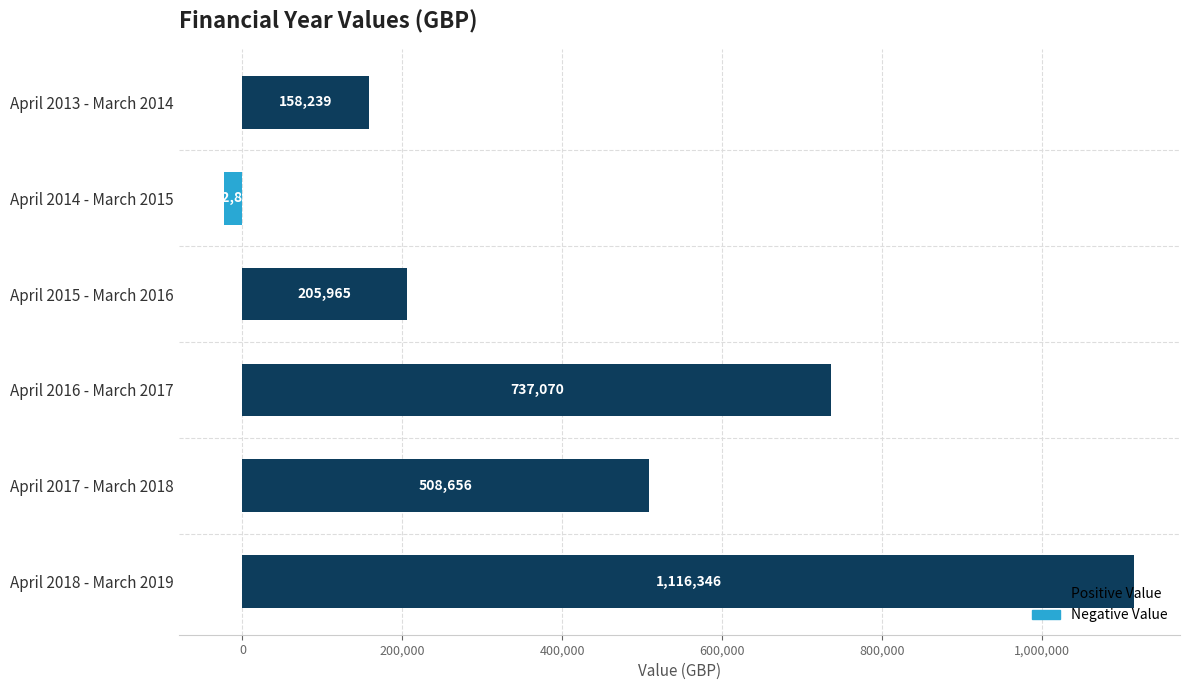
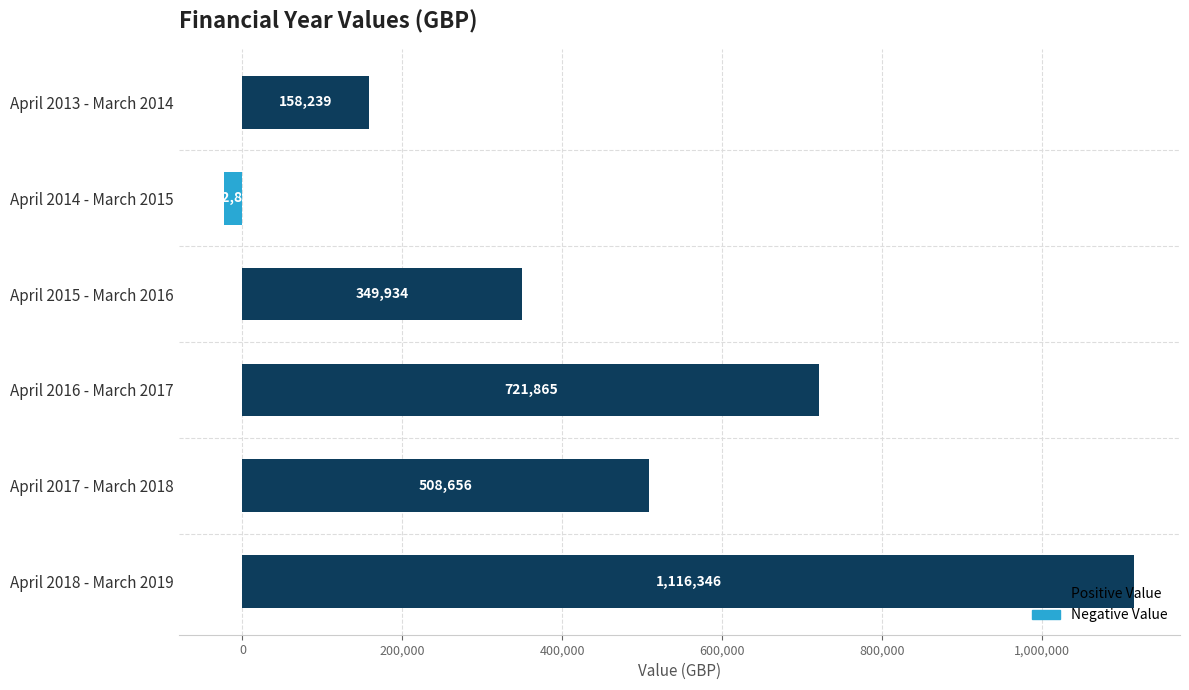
April 2015 - March 2016: 205,965 -> 349,934
April 2016 - March 2017: 737,070 -> 721,865
